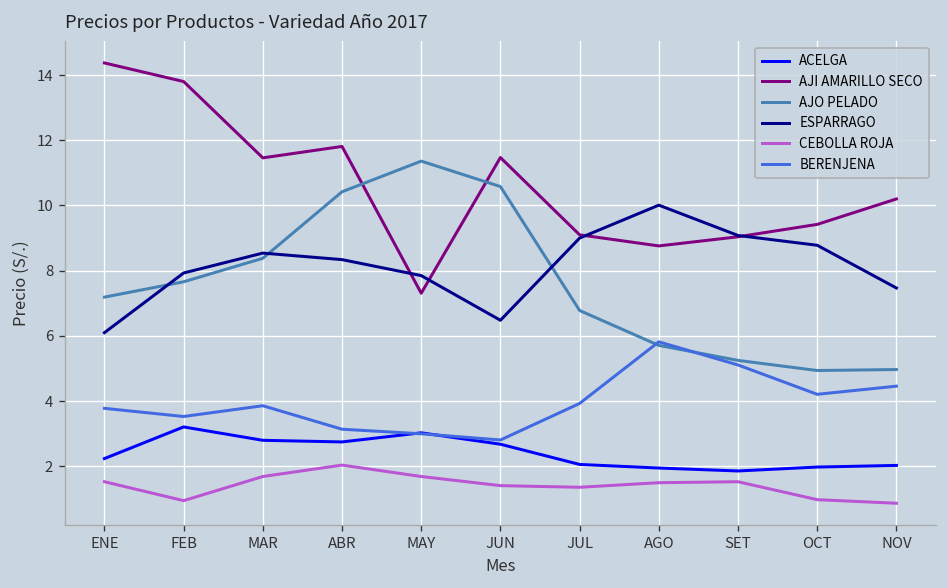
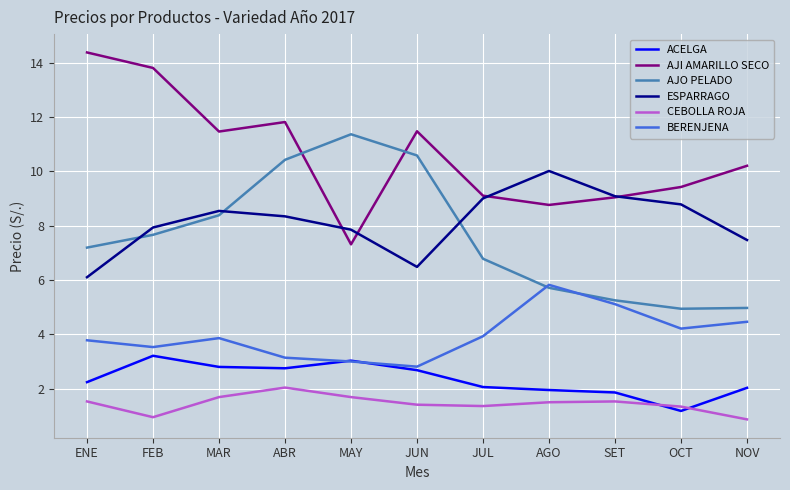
ACELGA, OCT: 2.0 -> 1.2
CEBOLLA ROJA, OCT: 1.0 -> 1.3
